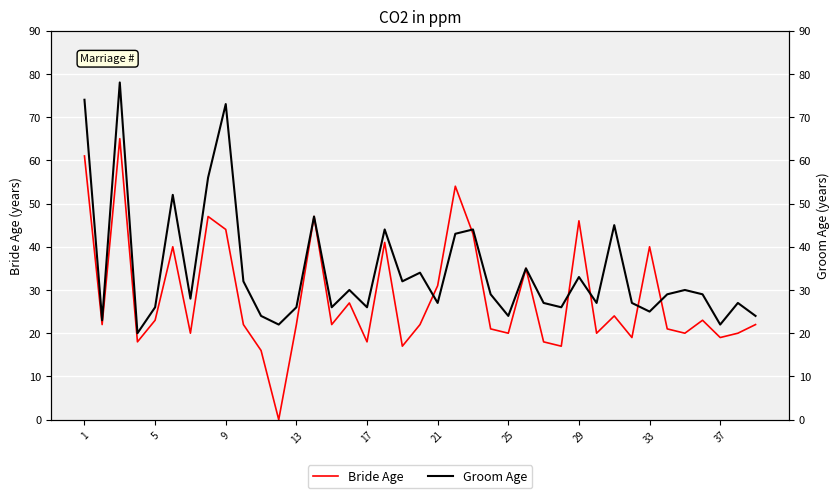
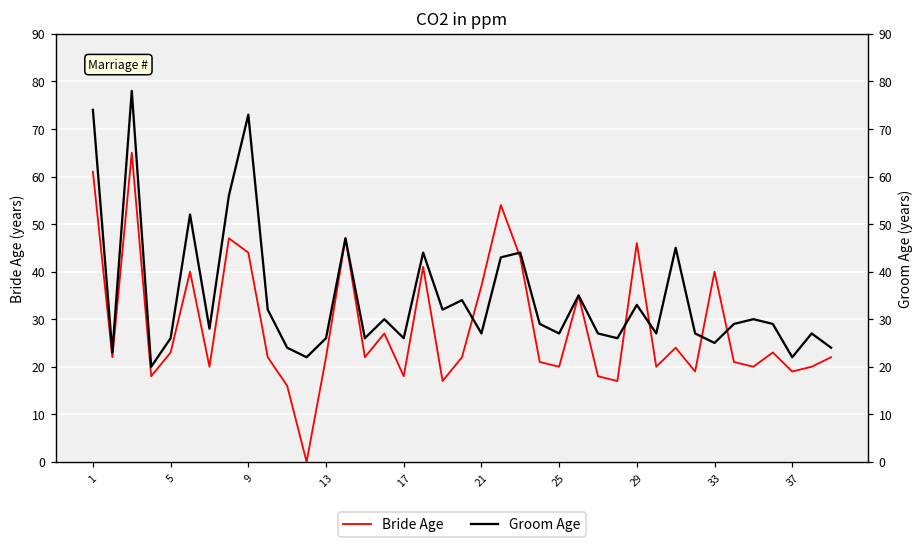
Bride Age, 21: 31 -> 37
Groom Age, 25: 24 -> 27
